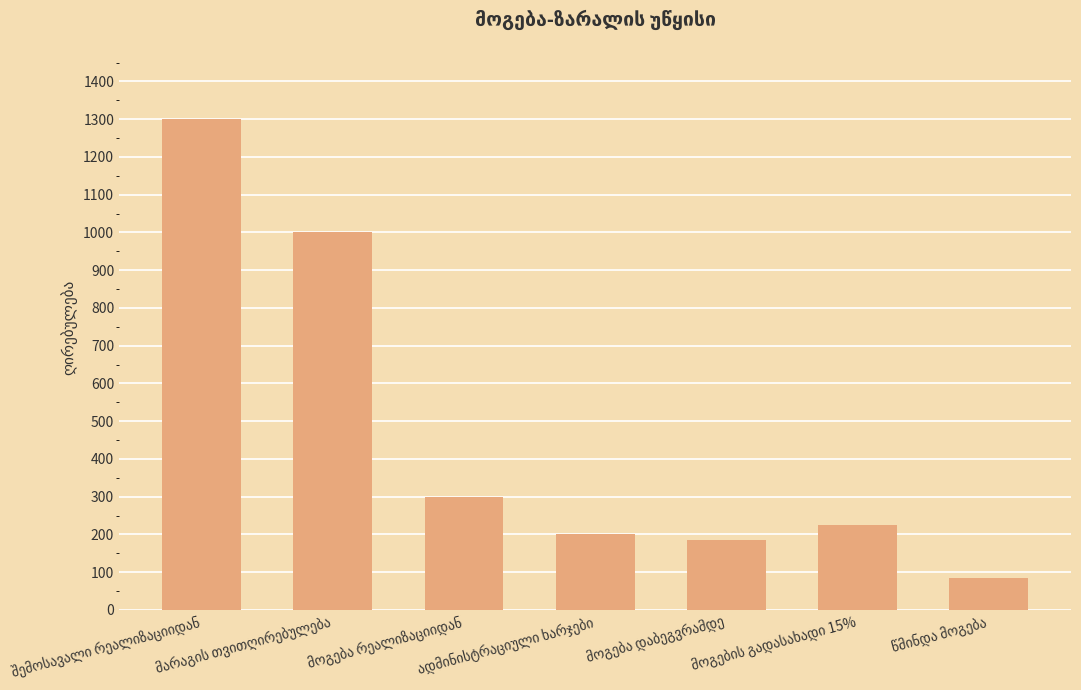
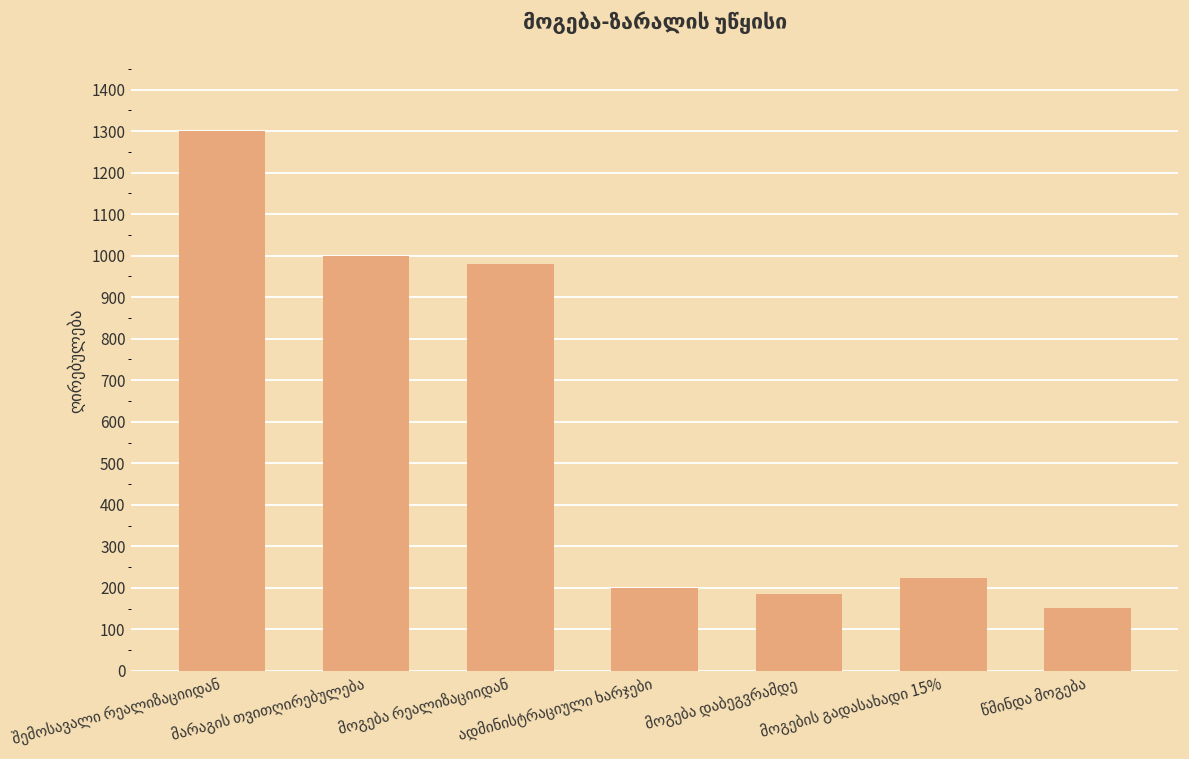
მოგება რეალიზაციიდან: 300 -> 980
წმინდა მოგება: 90 -> 150
